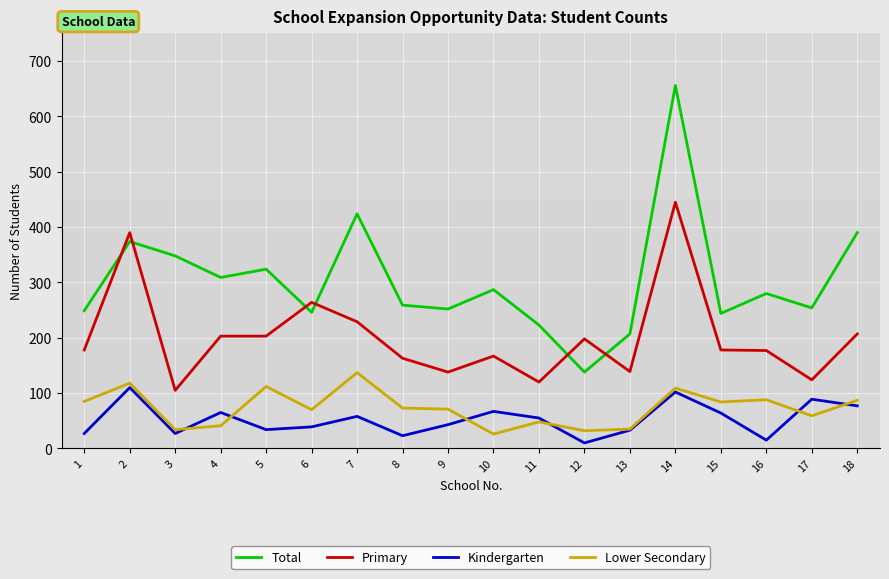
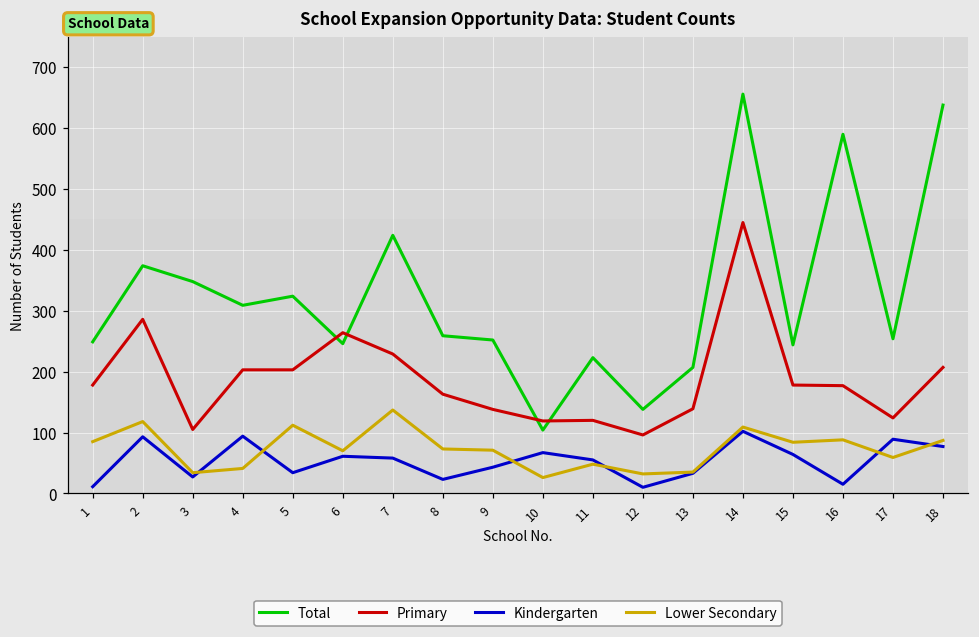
Kindergarten, 1: 30 -> 10
Primary, 2: 390 -> 290
Kindergarten, 2: 110 -> 90
Kindergarten, 4: 70 -> 90
Kindergarten, 6: 40 -> 60
Total, 10: 290 -> 100
Primary, 10: 170 -> 120
Primary, 12: 200 -> 100
Total, 16: 280 -> 590
Total, 18: 390 -> 640
